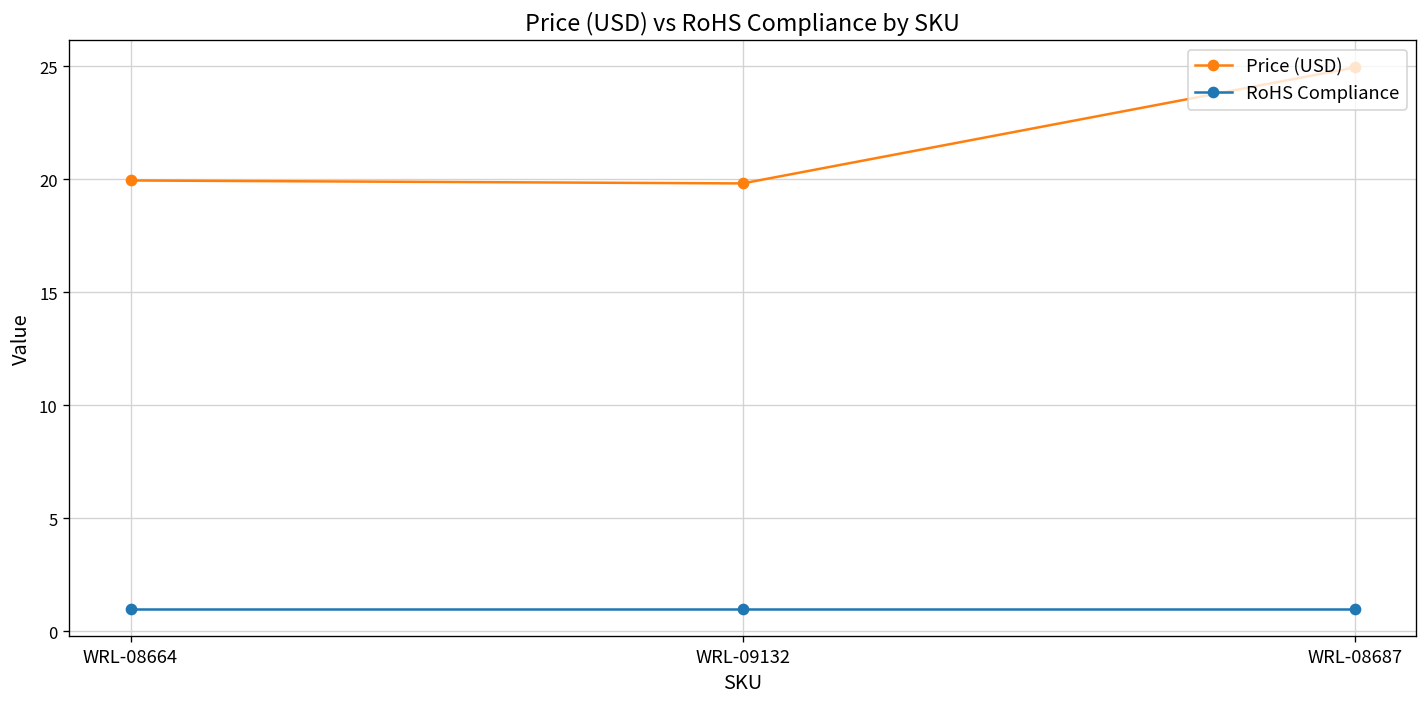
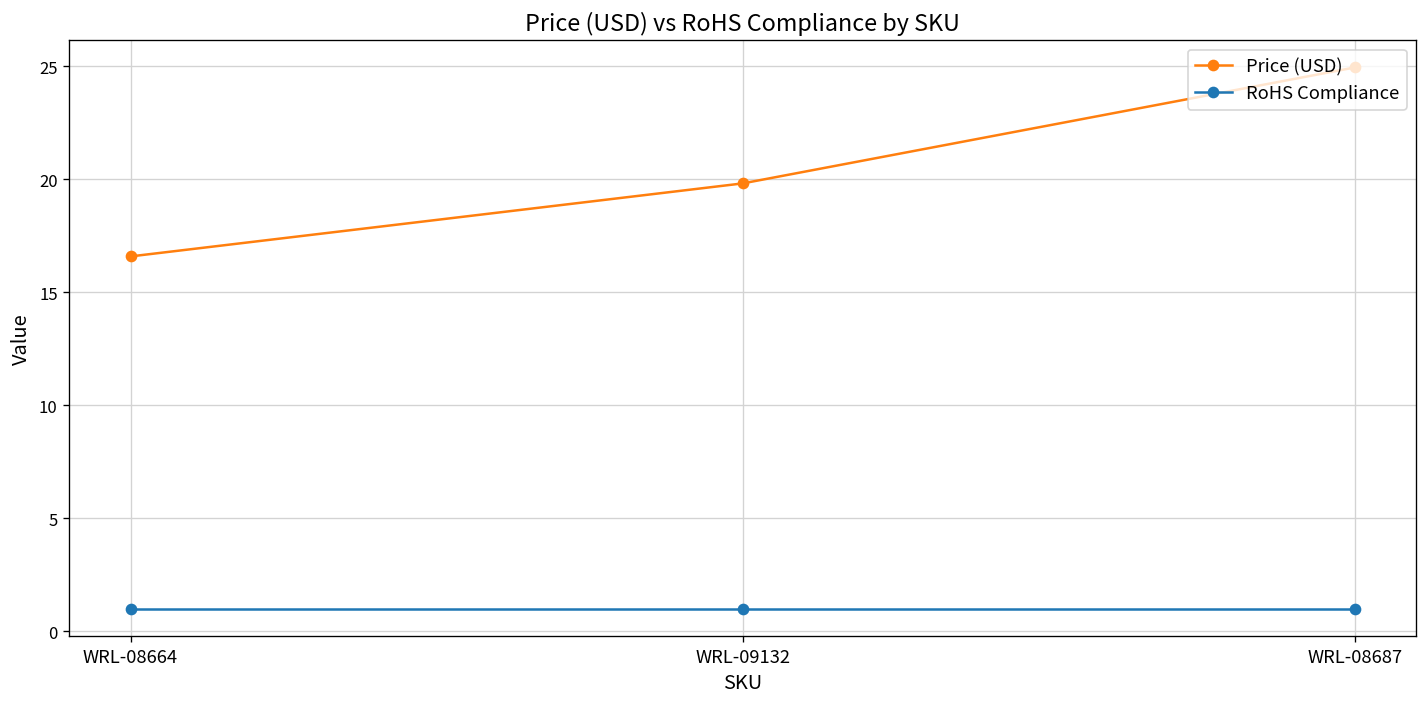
Price (USD), WRL-08664: 20.0 -> 16.6
